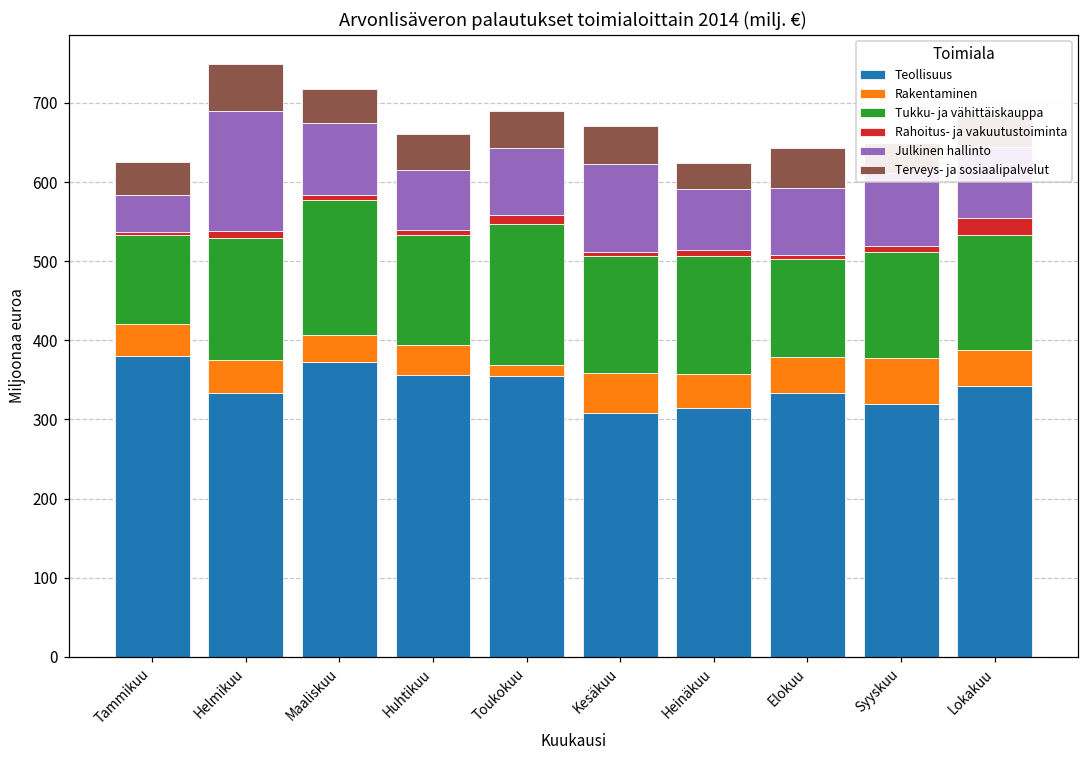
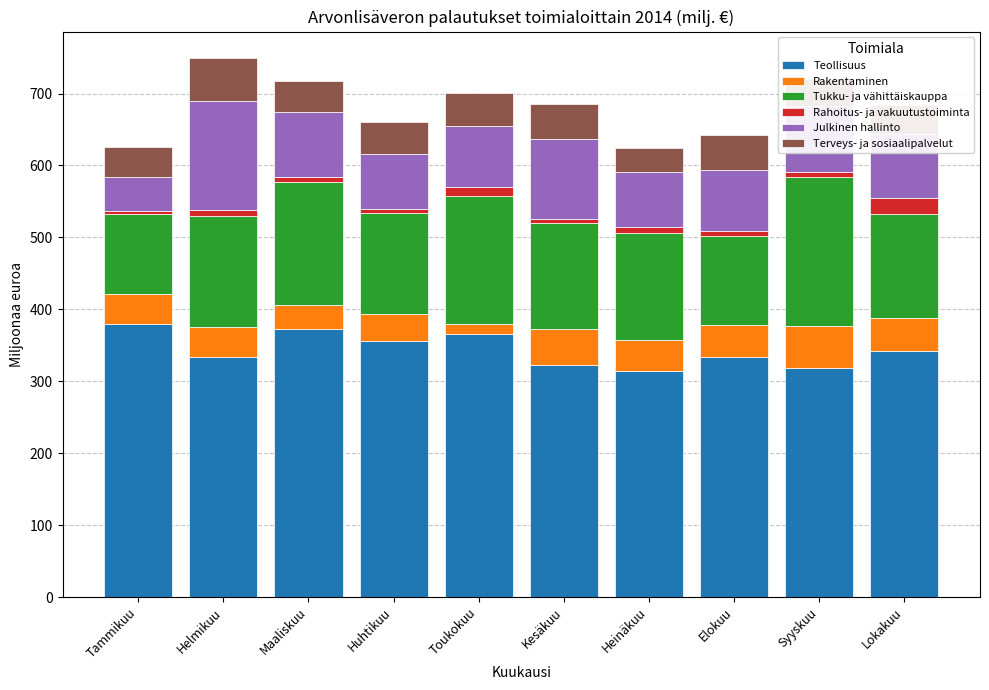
Teollisuus, Toukokuu: 350 -> 370
Teollisuus, Kesäkuu: 310 -> 320
Tukku- ja vähittäiskauppa, Syyskuu: 130 -> 210
